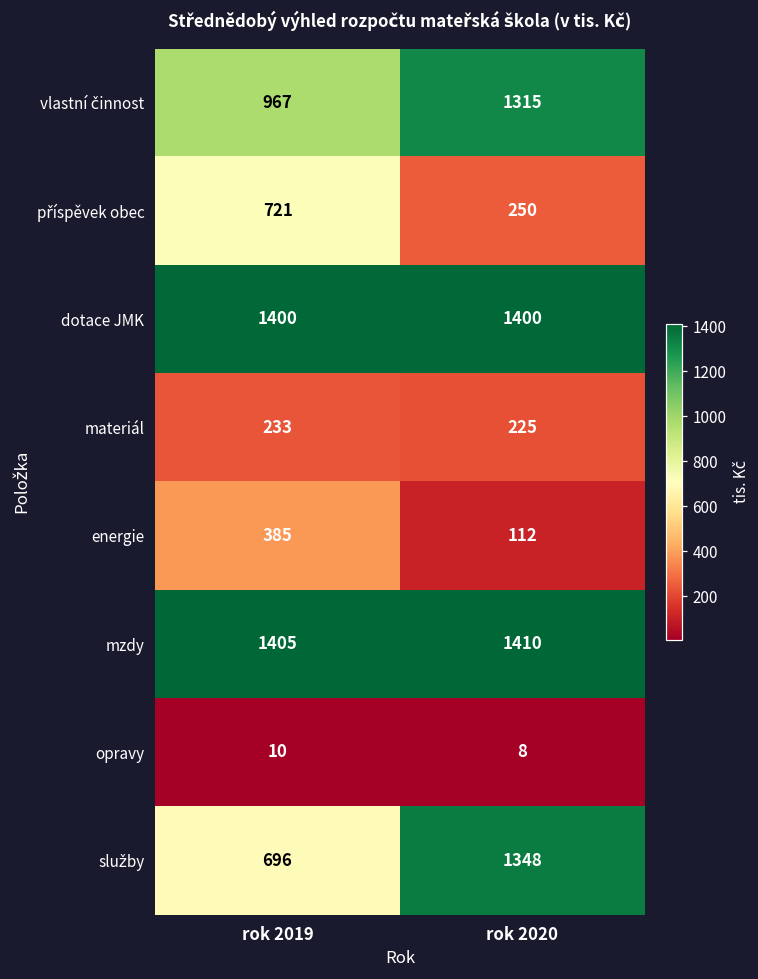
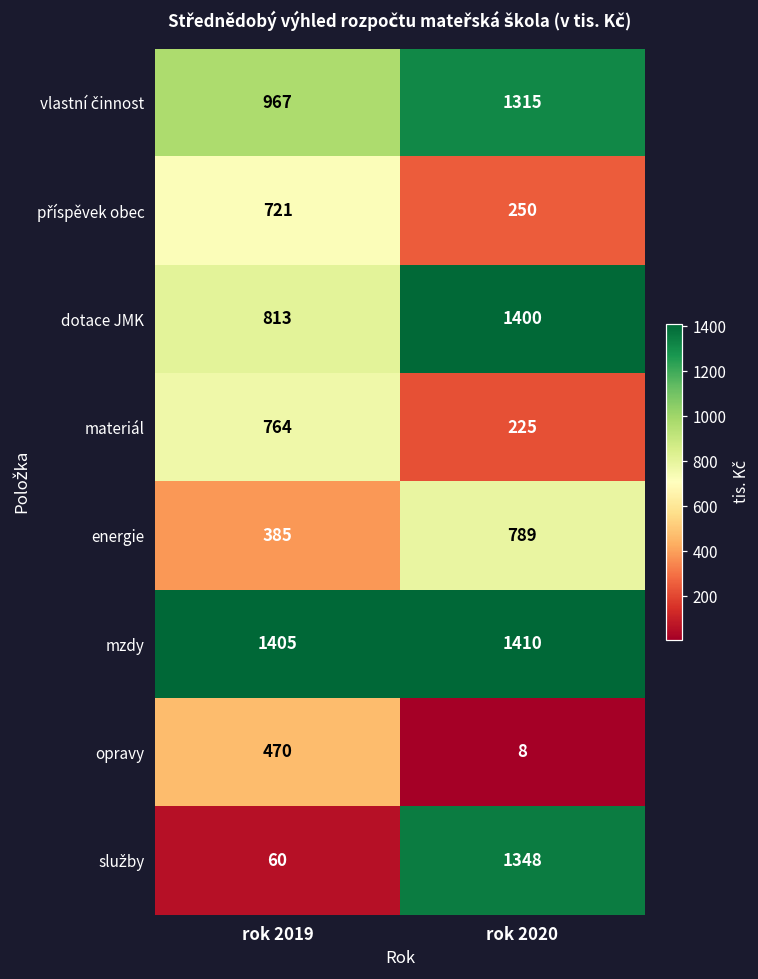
dotace JMK, rok 2019: 1400 -> 813
materiál, rok 2019: 233 -> 764
energie, rok 2020: 112 -> 789
opravy, rok 2019: 10 -> 470
služby, rok 2019: 696 -> 60
